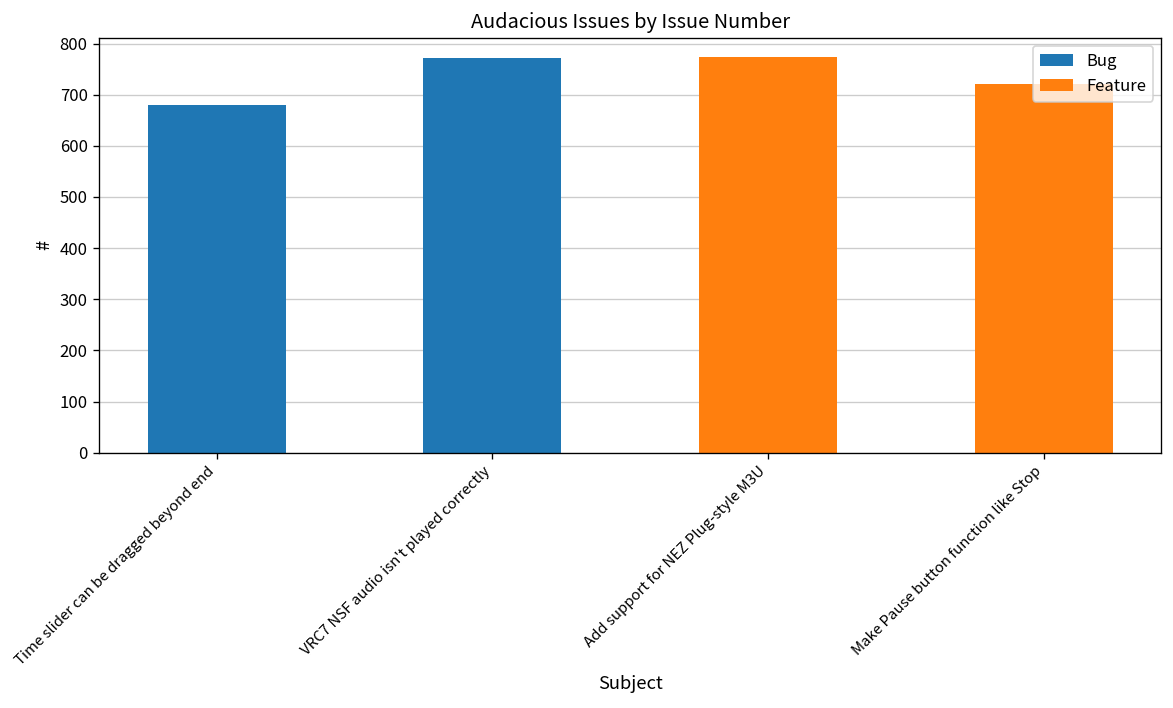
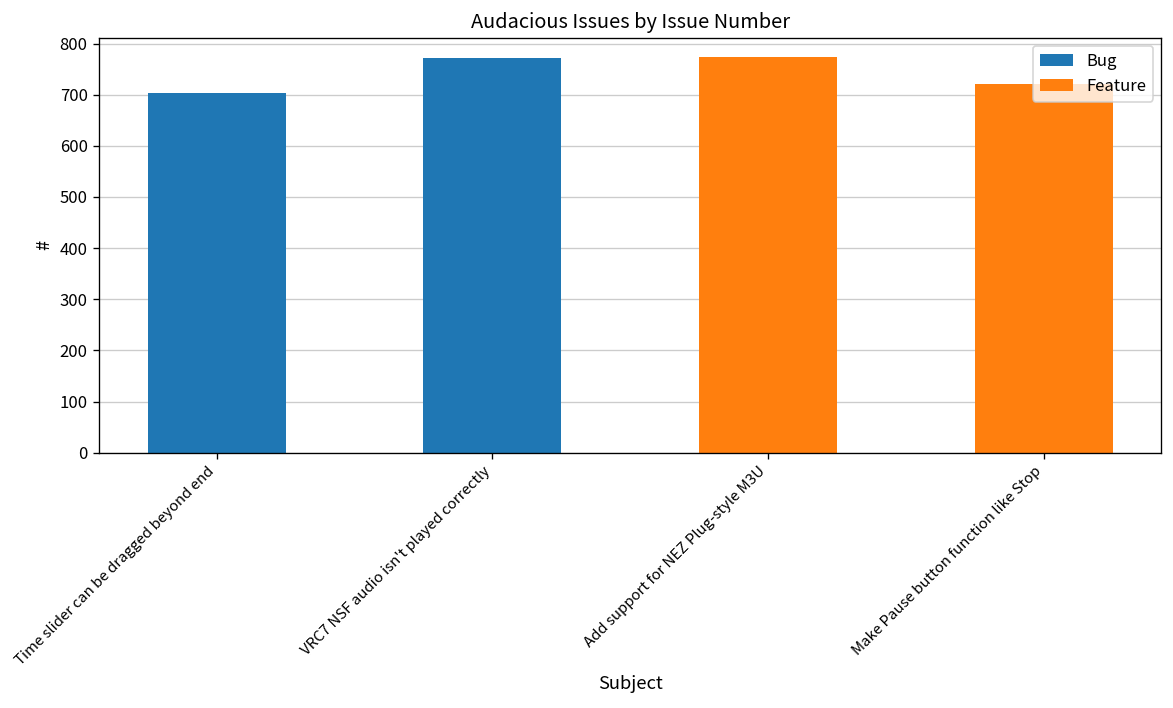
Bug, Time slider can be dragged beyond end: 680 -> 700
